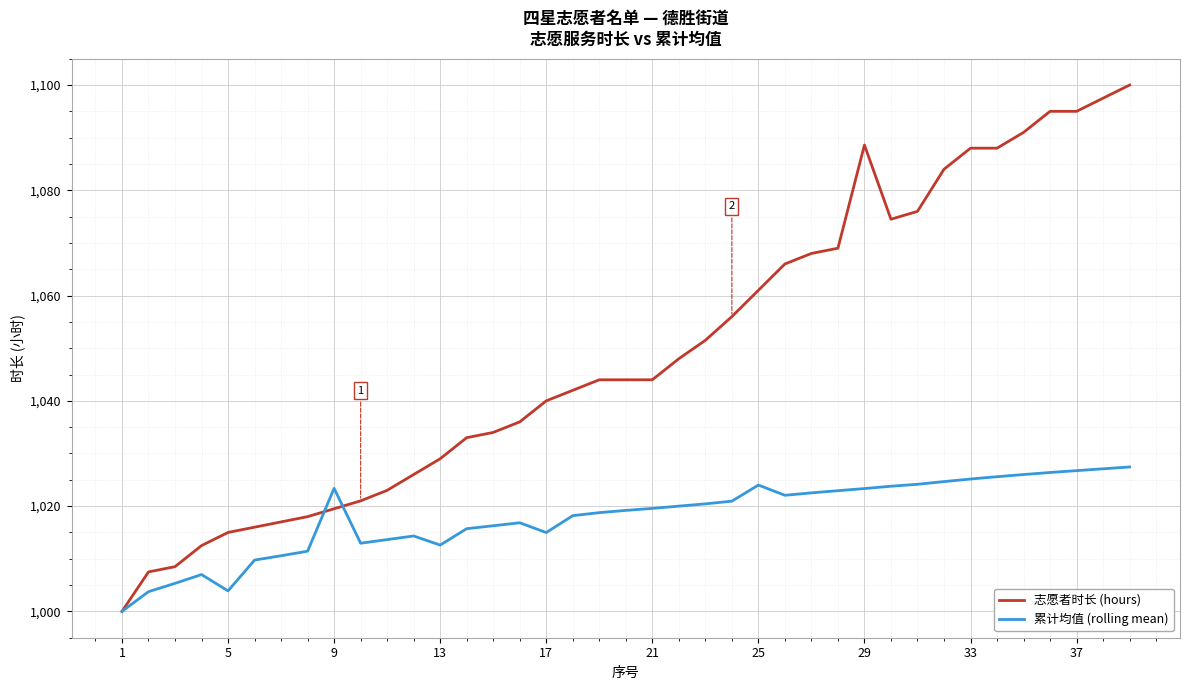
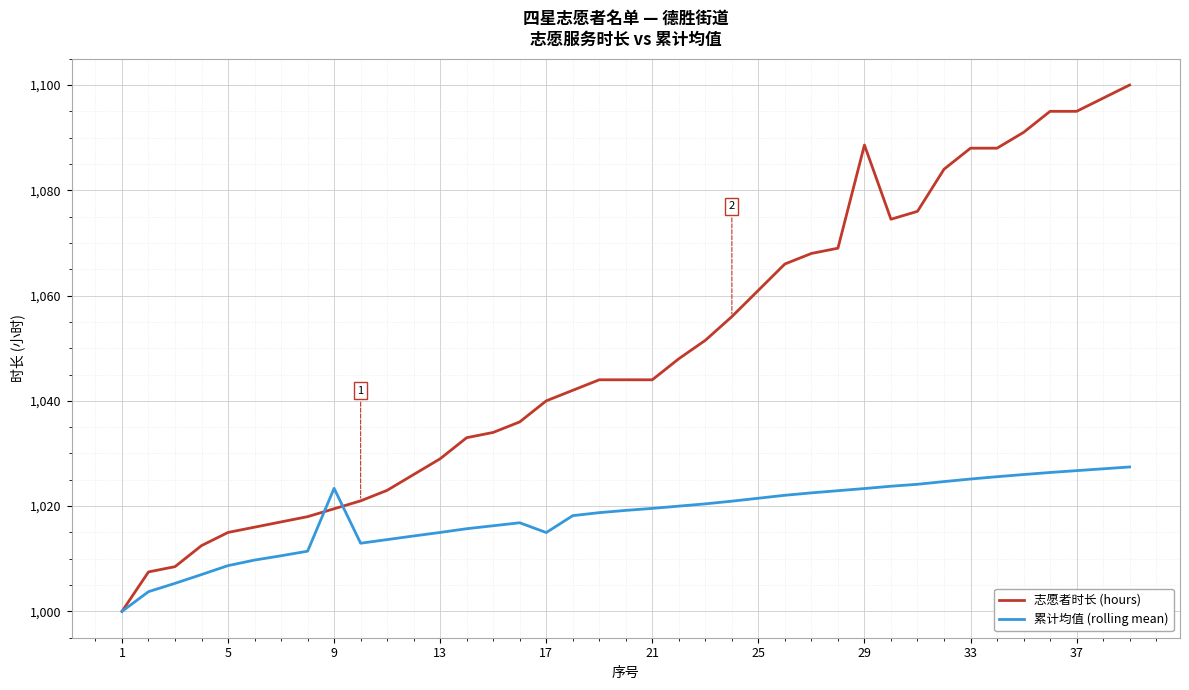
累计均值 (rolling mean), 5: 1,004 -> 1,009
累计均值 (rolling mean), 13: 1,013 -> 1,015
累计均值 (rolling mean), 25: 1,024 -> 1,022
